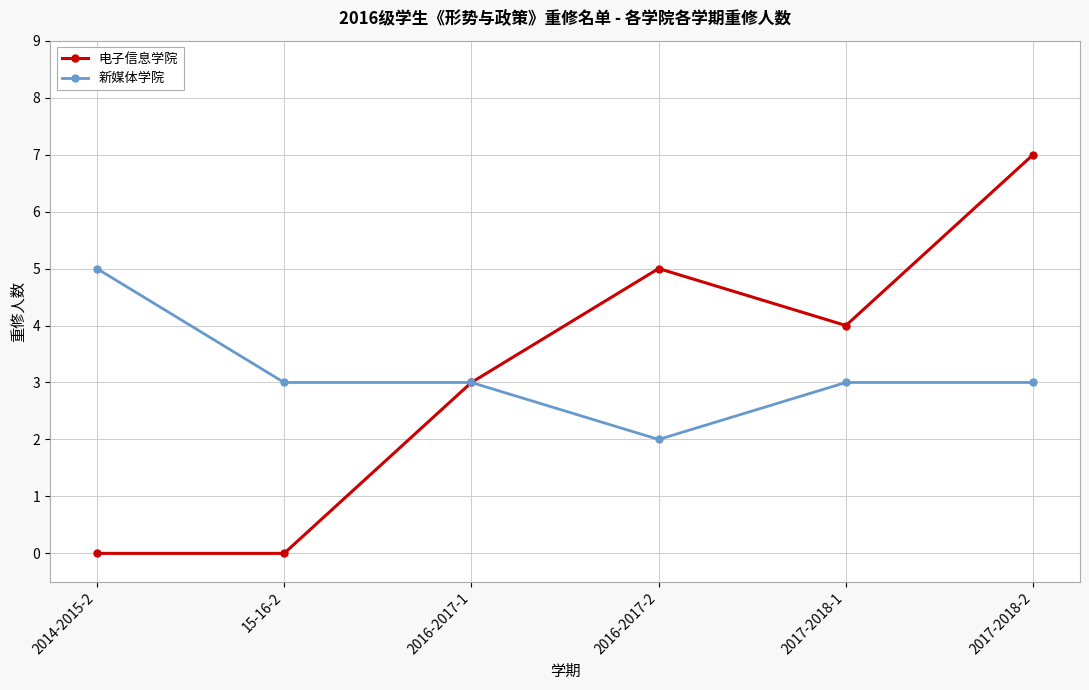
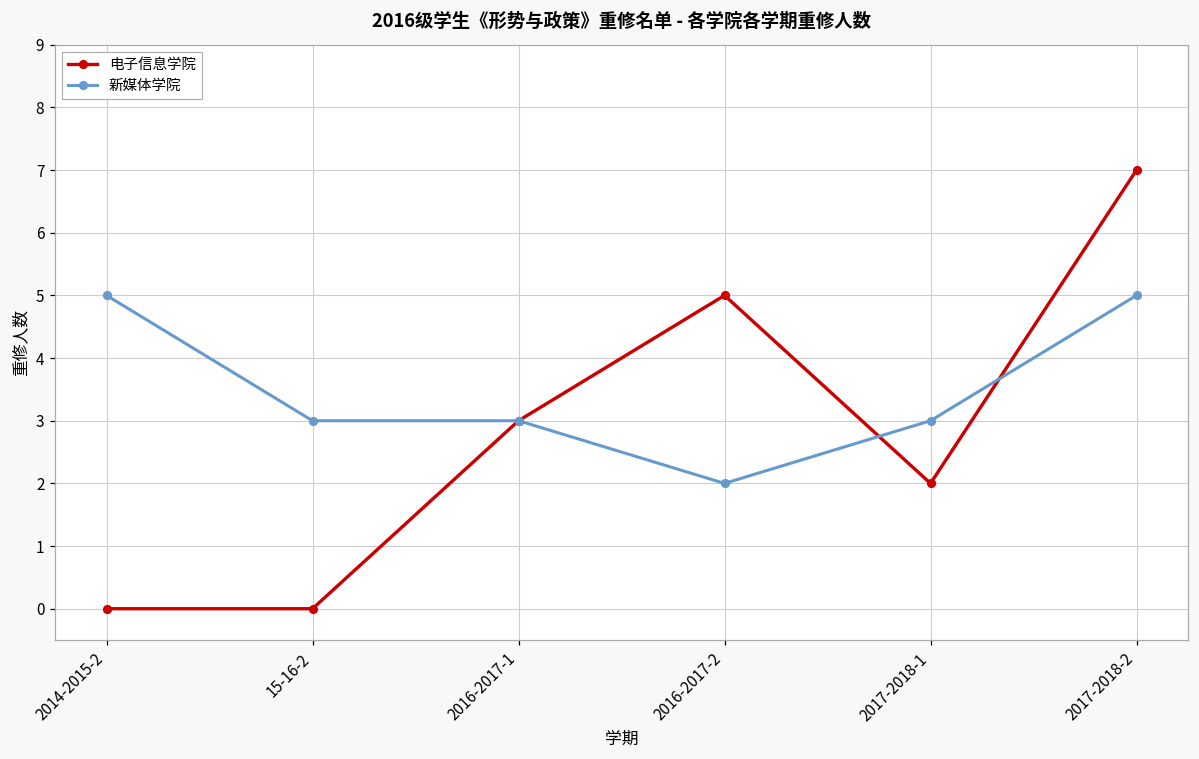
电子信息学院, 2017-2018-1: 4 -> 2
新媒体学院, 2017-2018-2: 3 -> 5
